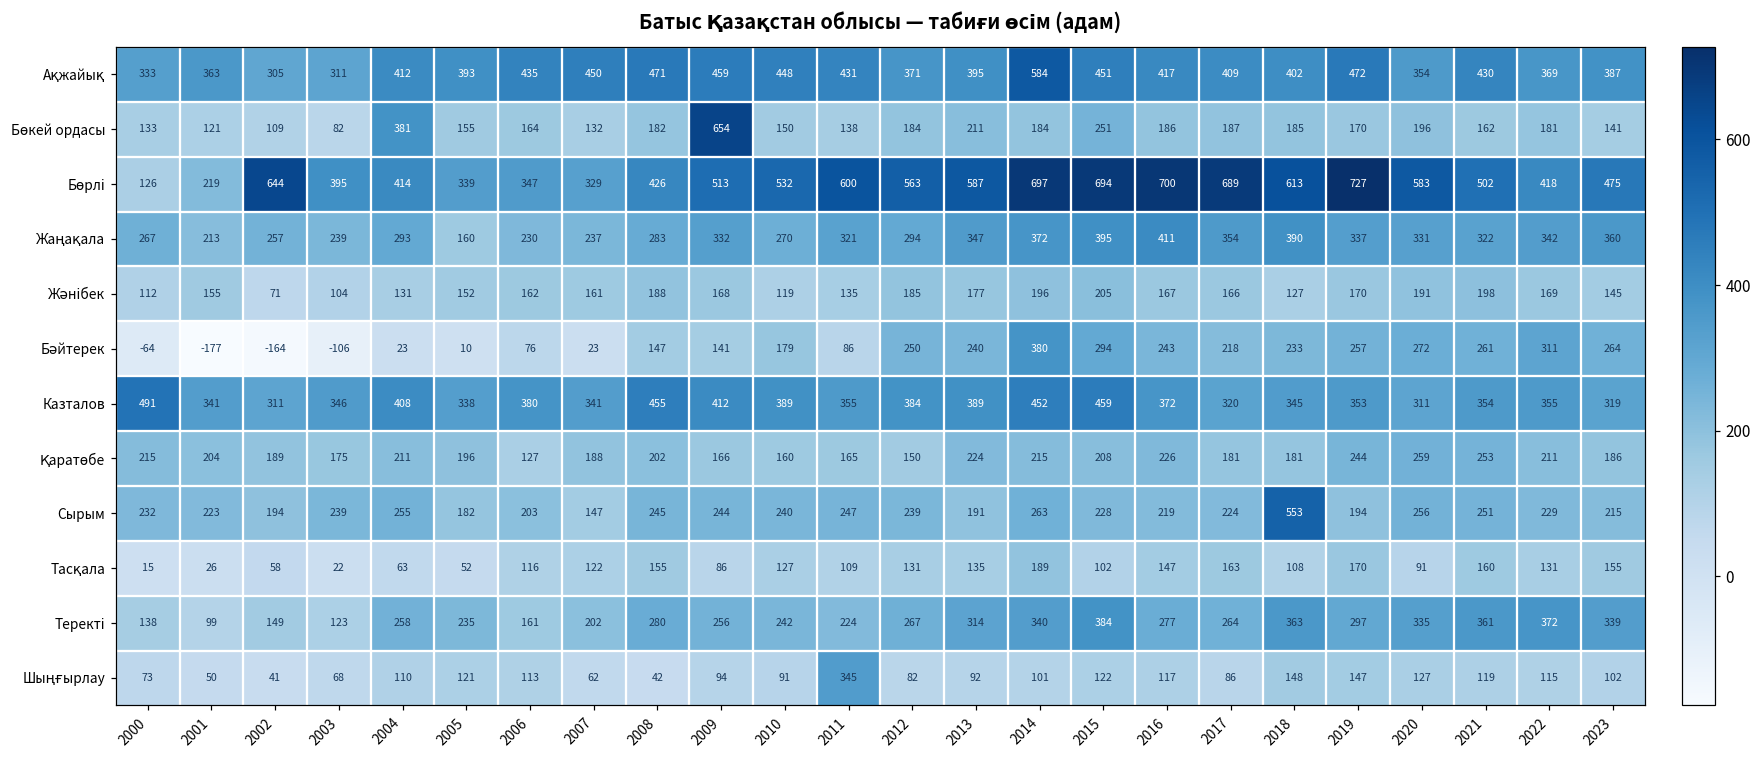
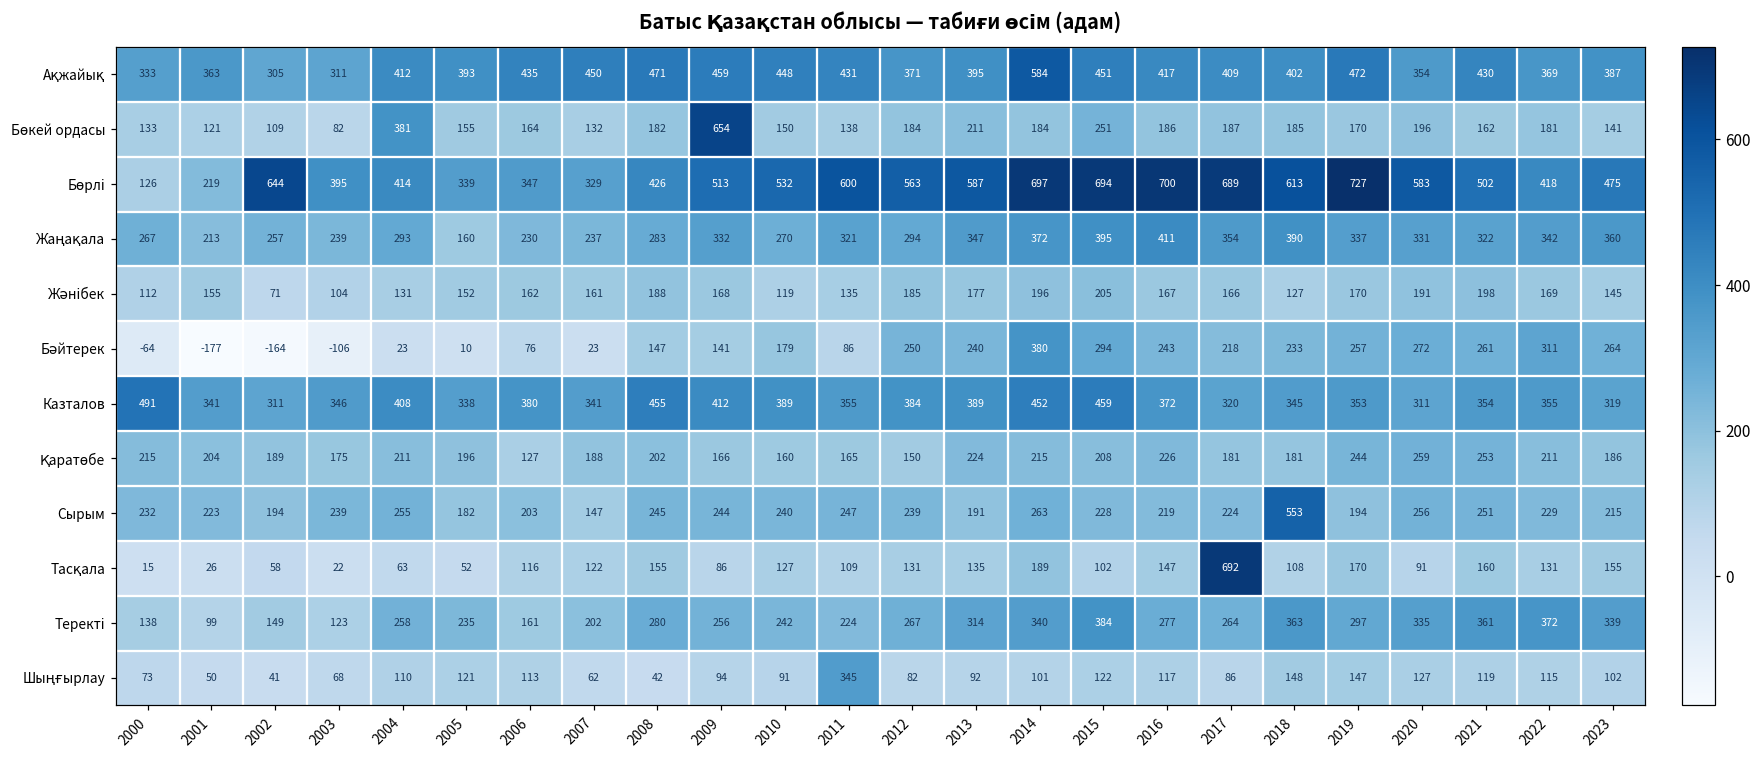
Тасқала, 2017: 163 -> 692
